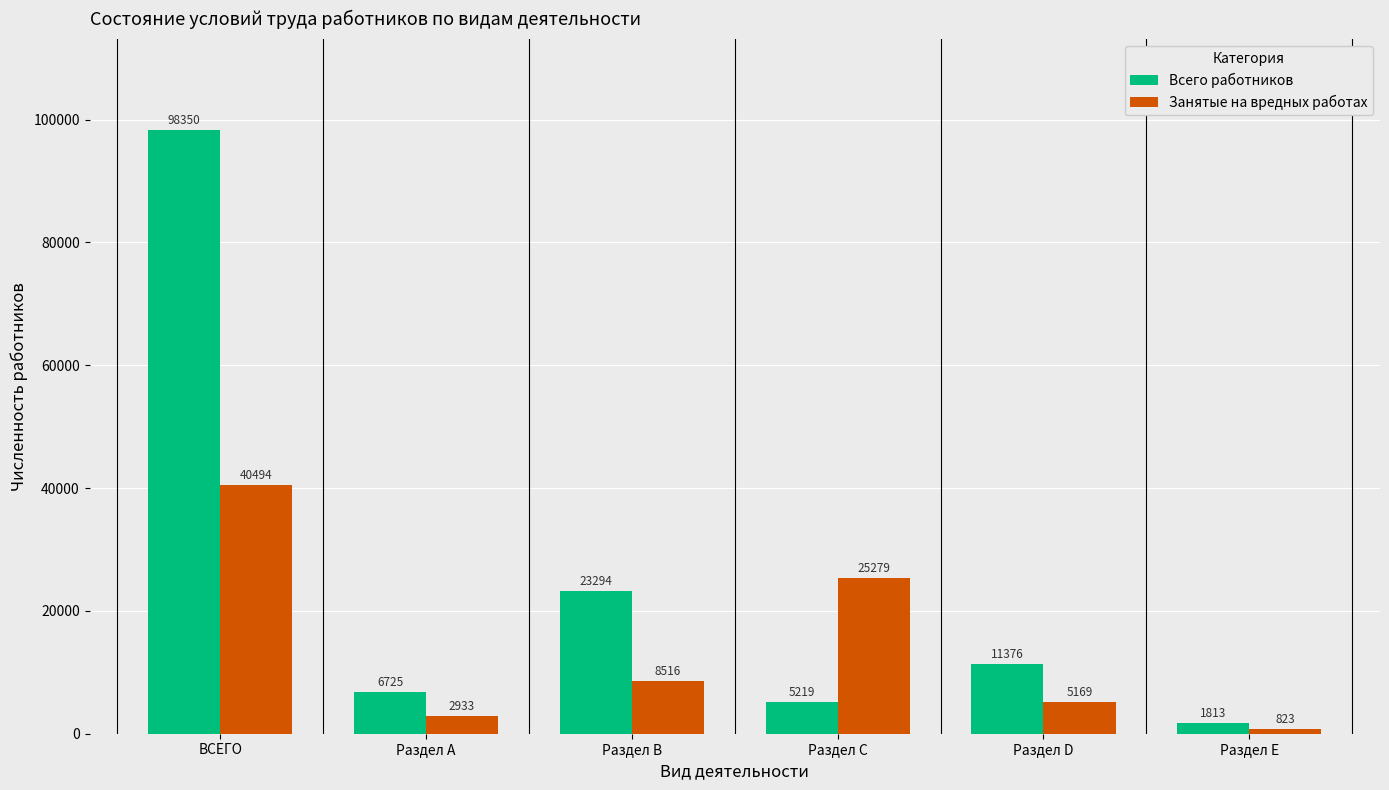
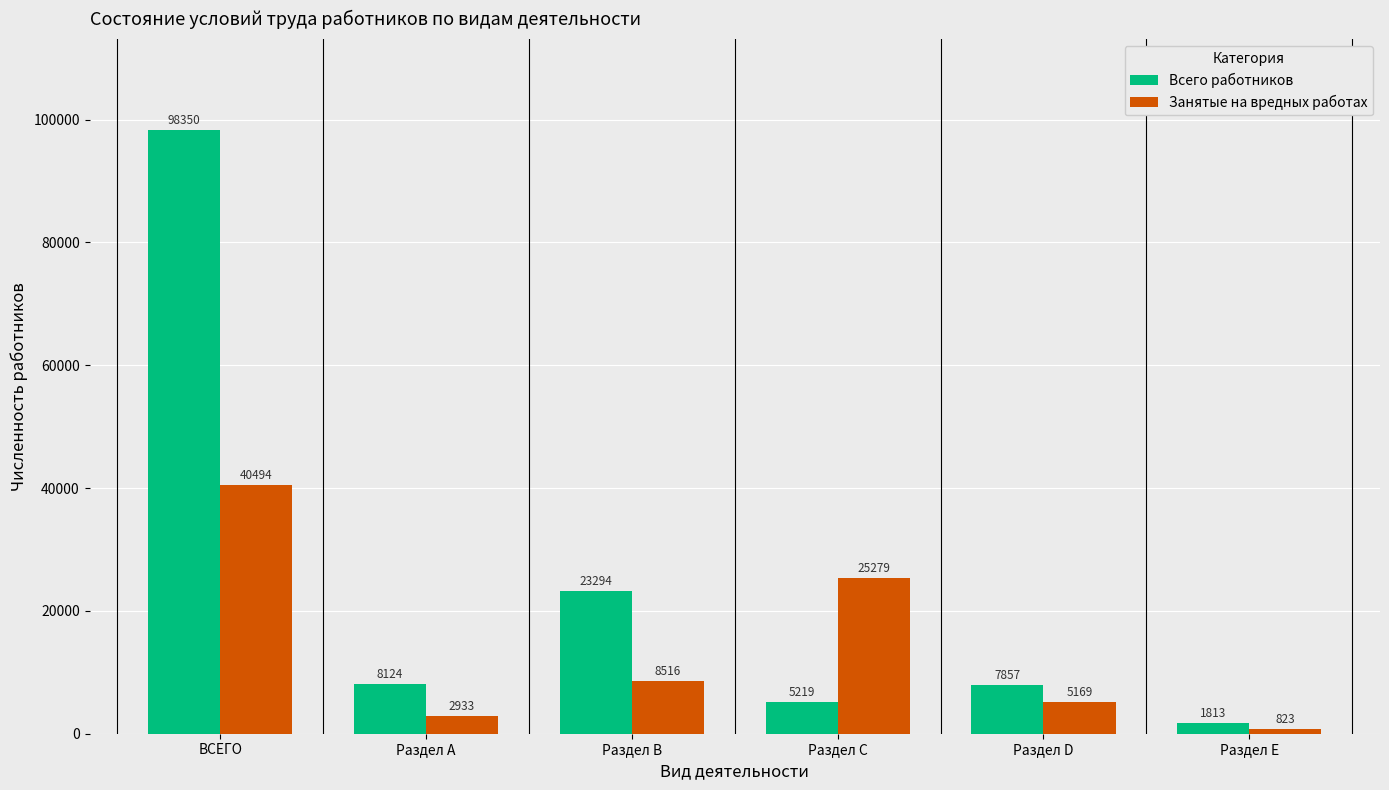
Всего работников, Раздел А: 6725 -> 8124
Всего работников, Раздел D: 11376 -> 7857
